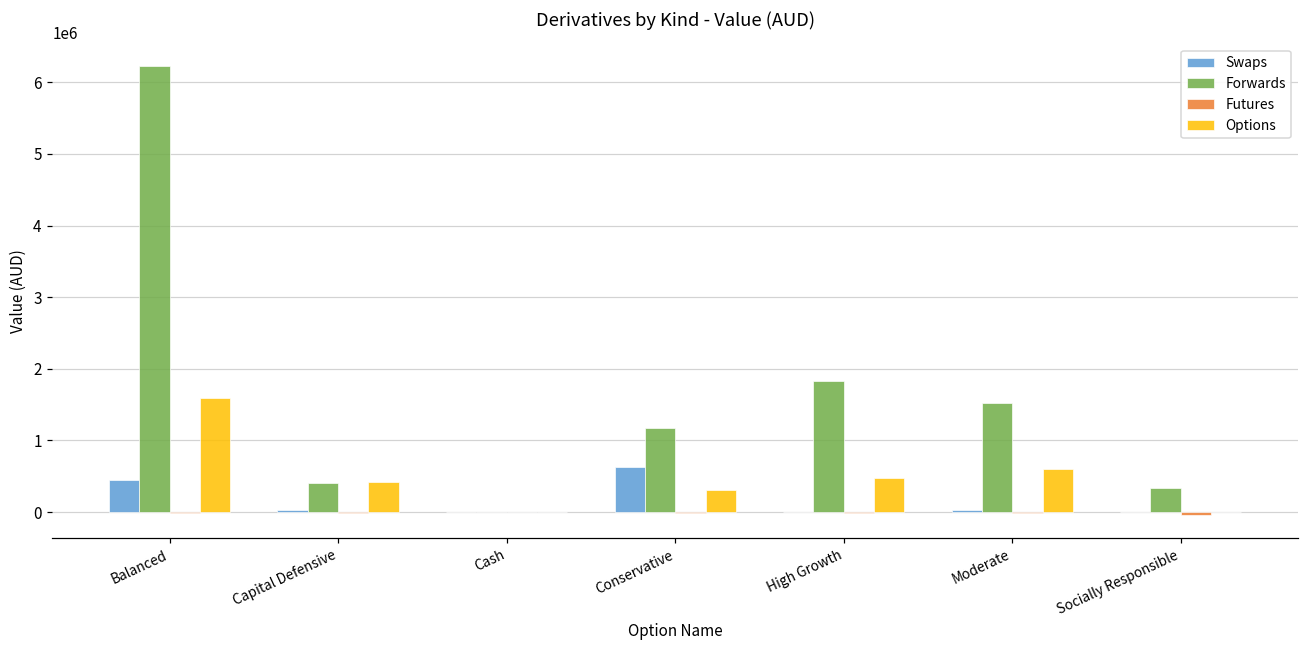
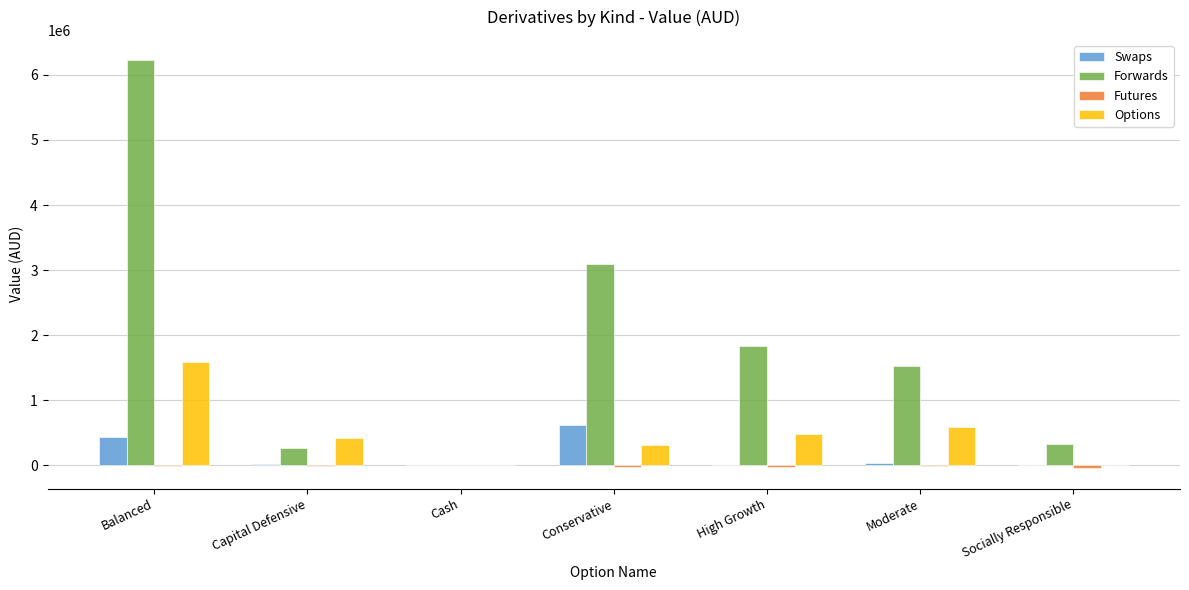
Forwards, Capital Defensive: 400000 -> 300000
Forwards, Conservative: 1200000 -> 3100000
